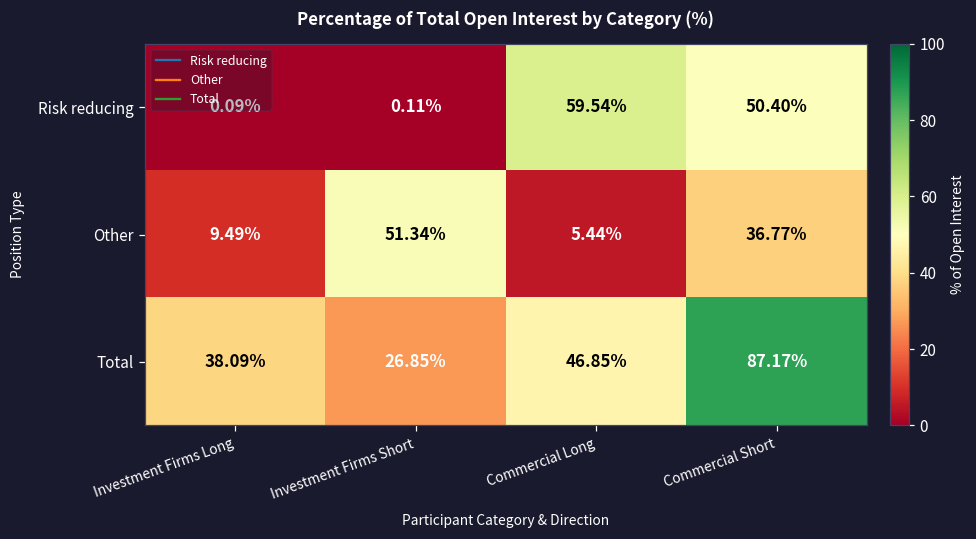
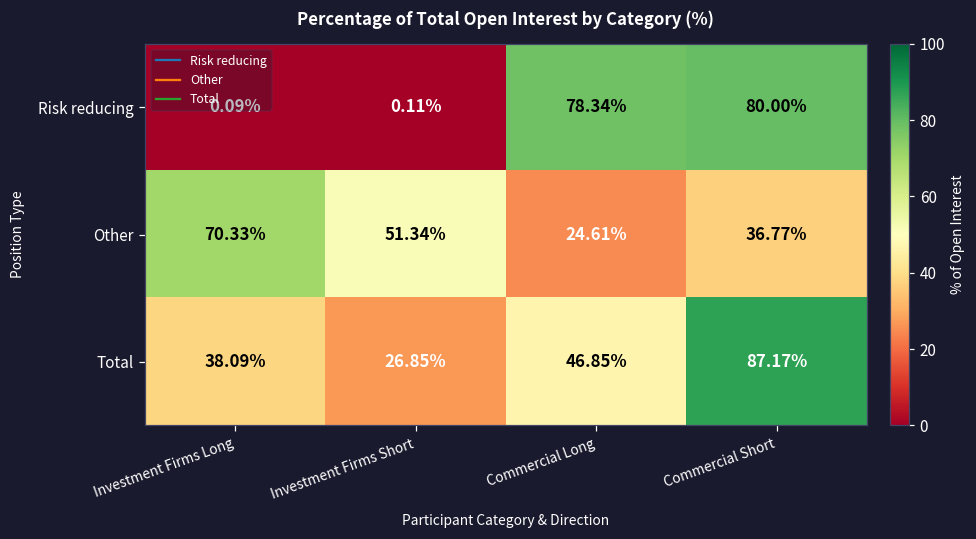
Risk reducing, Commercial Long: 59.54% -> 78.34%
Risk reducing, Commercial Short: 50.40% -> 80.00%
Other, Investment Firms Long: 9.49% -> 70.33%
Other, Commercial Long: 5.44% -> 24.61%
